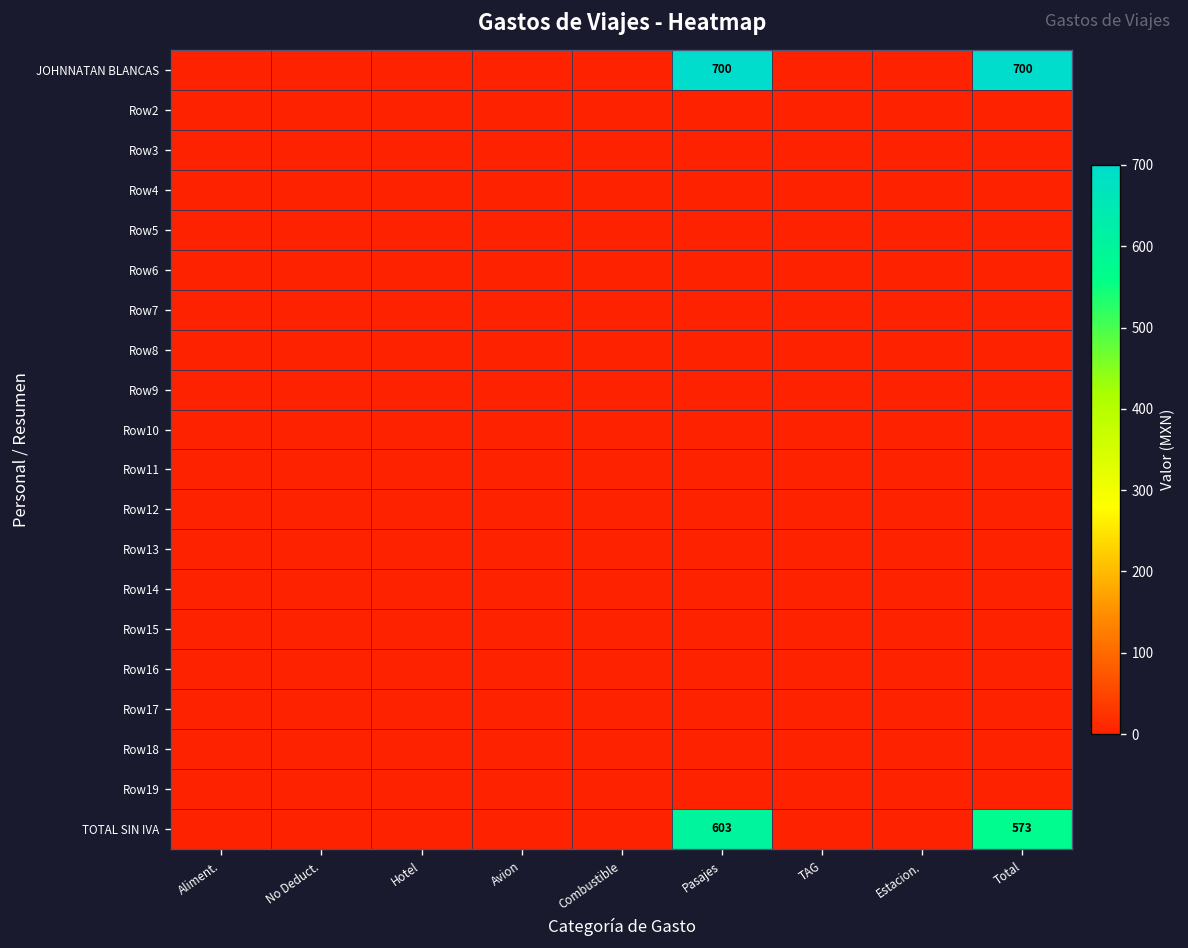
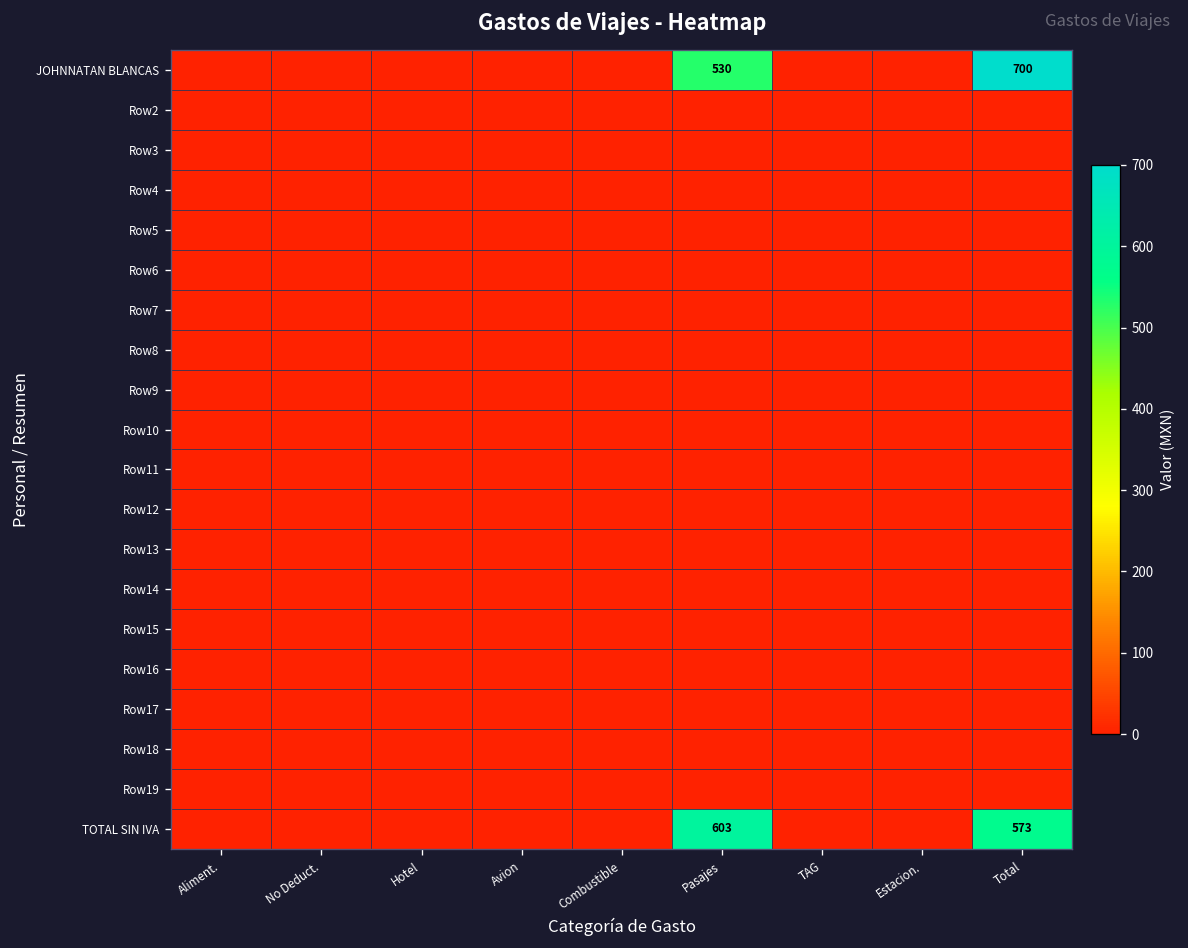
JOHNNATAN BLANCAS, Pasajes: 700 -> 530
